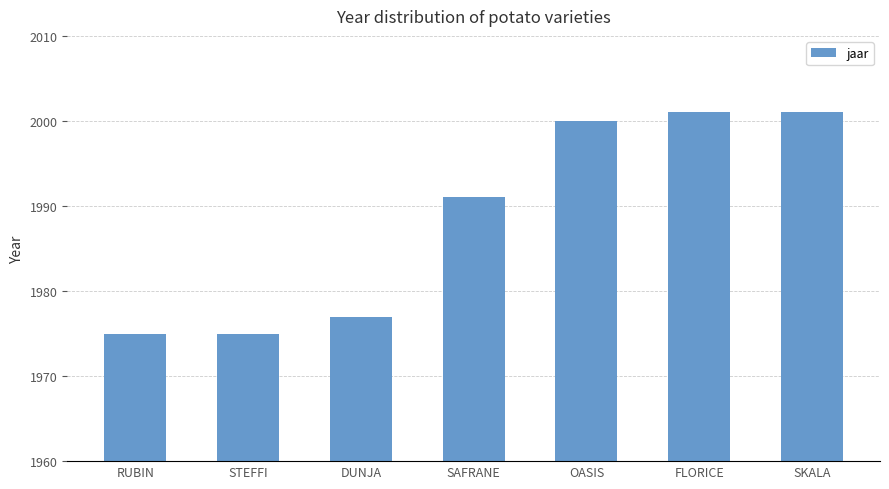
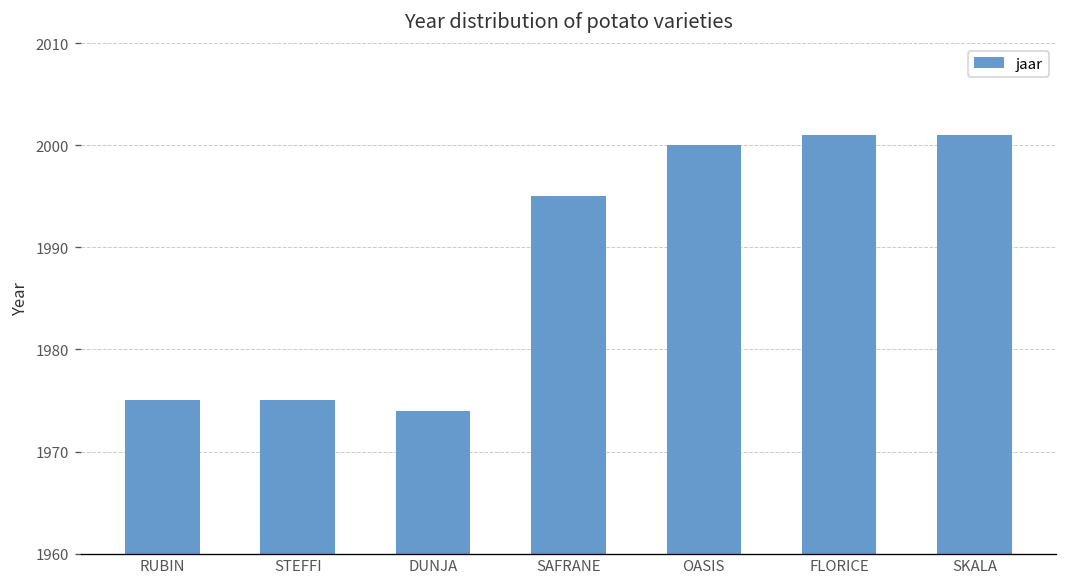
DUNJA: 1977 -> 1974
SAFRANE: 1991 -> 1995
